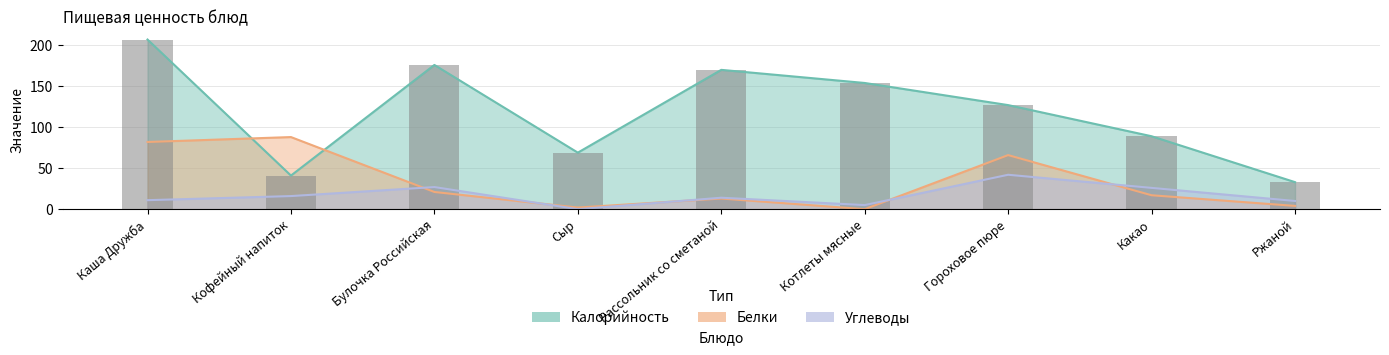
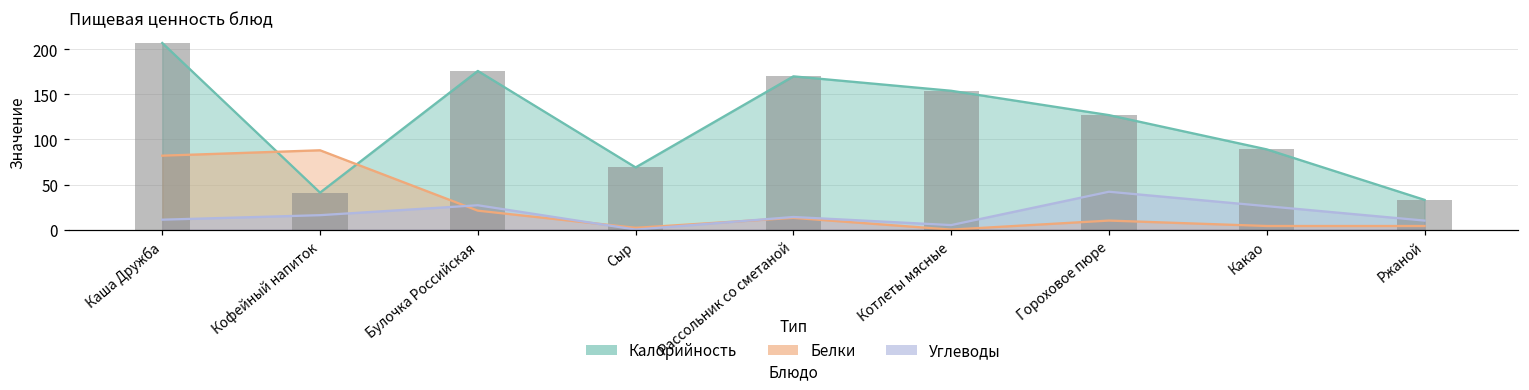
Белки, Гороховое пюре: 70 -> 10
Белки, Какао: 20 -> 0
